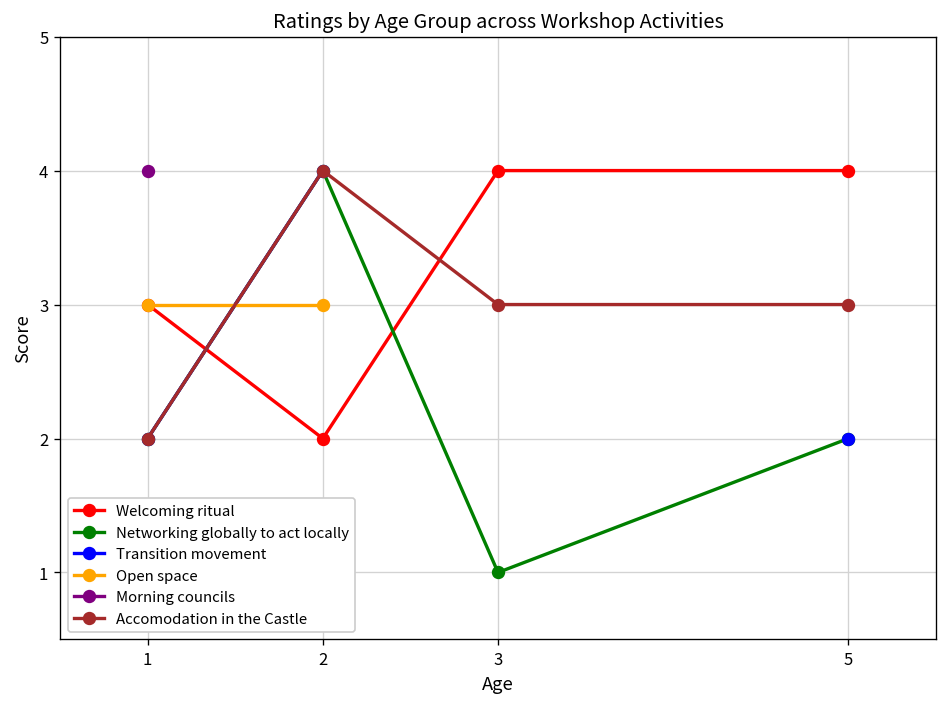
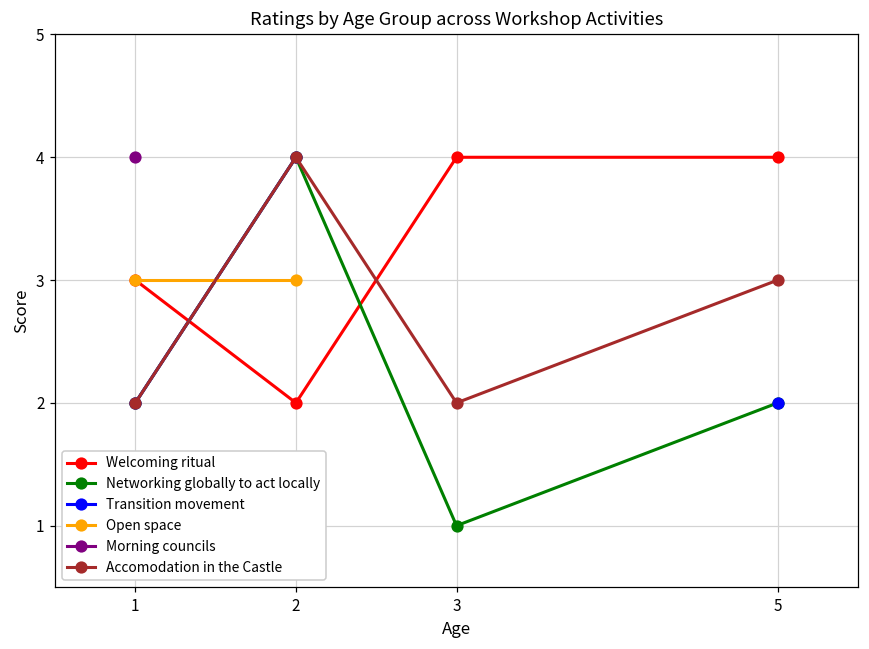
Accomodation in the Castle, 3: 3 -> 2
